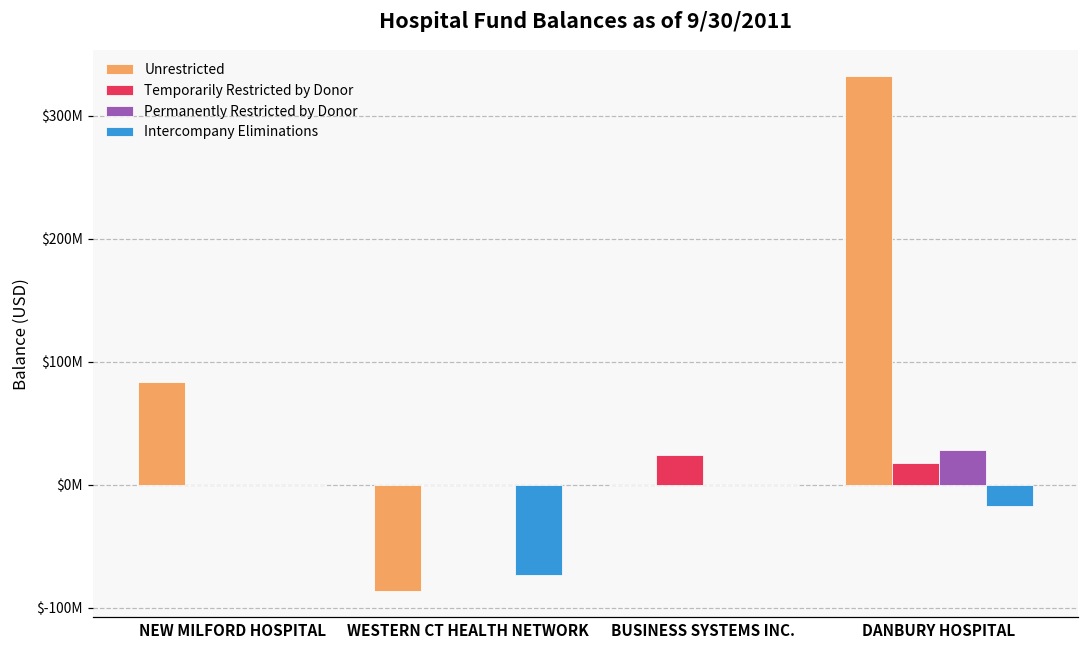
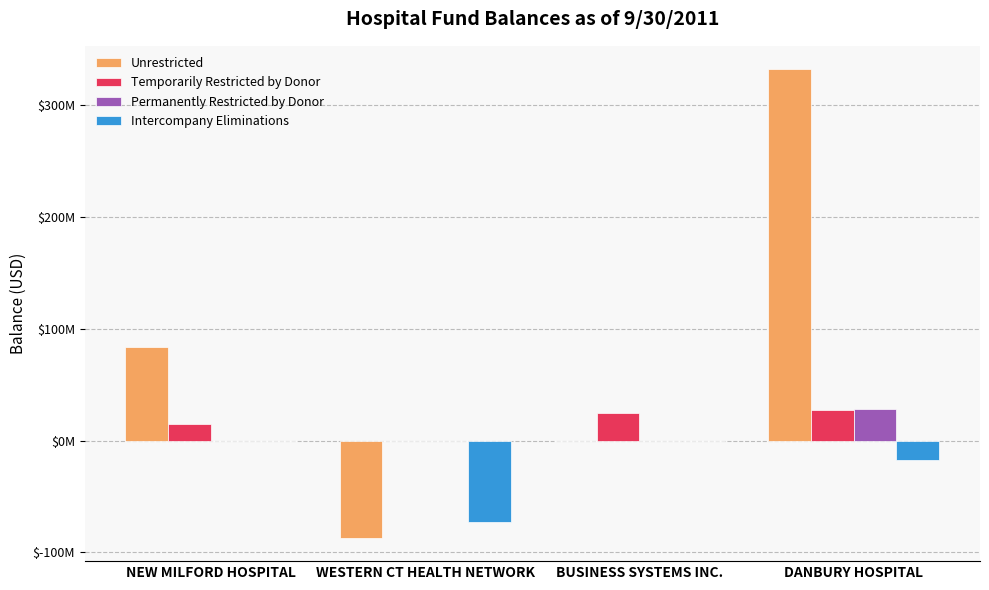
Temporarily Restricted by Donor, NEW MILFORD HOSPITAL: $0 -> $14000000
Temporarily Restricted by Donor, DANBURY HOSPITAL: $18000000 -> $28000000
